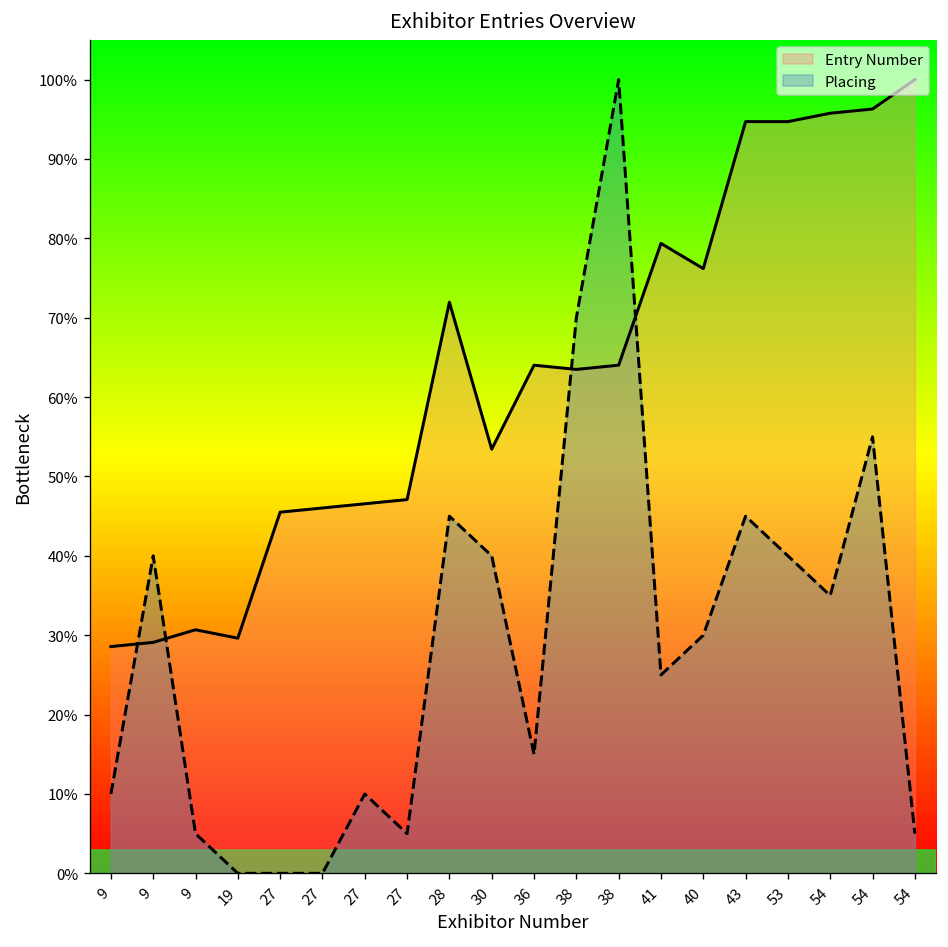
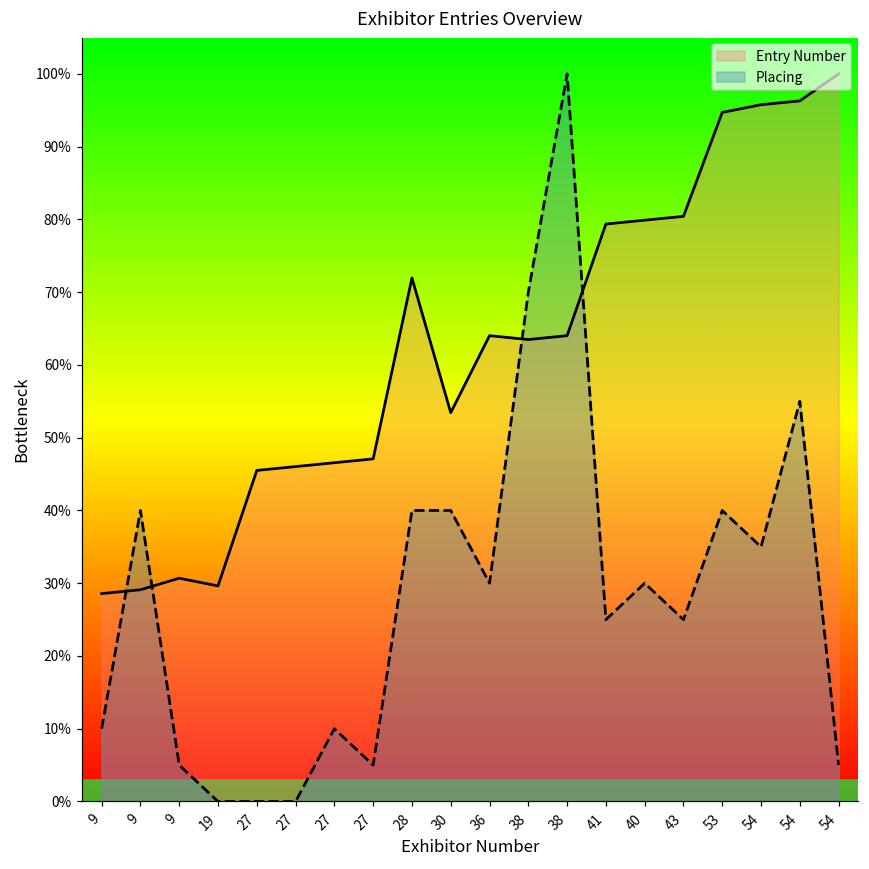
Placing, 28: 45% -> 40%
Placing, 36: 15% -> 30%
Entry Number, 40: 76% -> 80%
Entry Number, 43: 95% -> 80%
Placing, 43: 45% -> 25%
